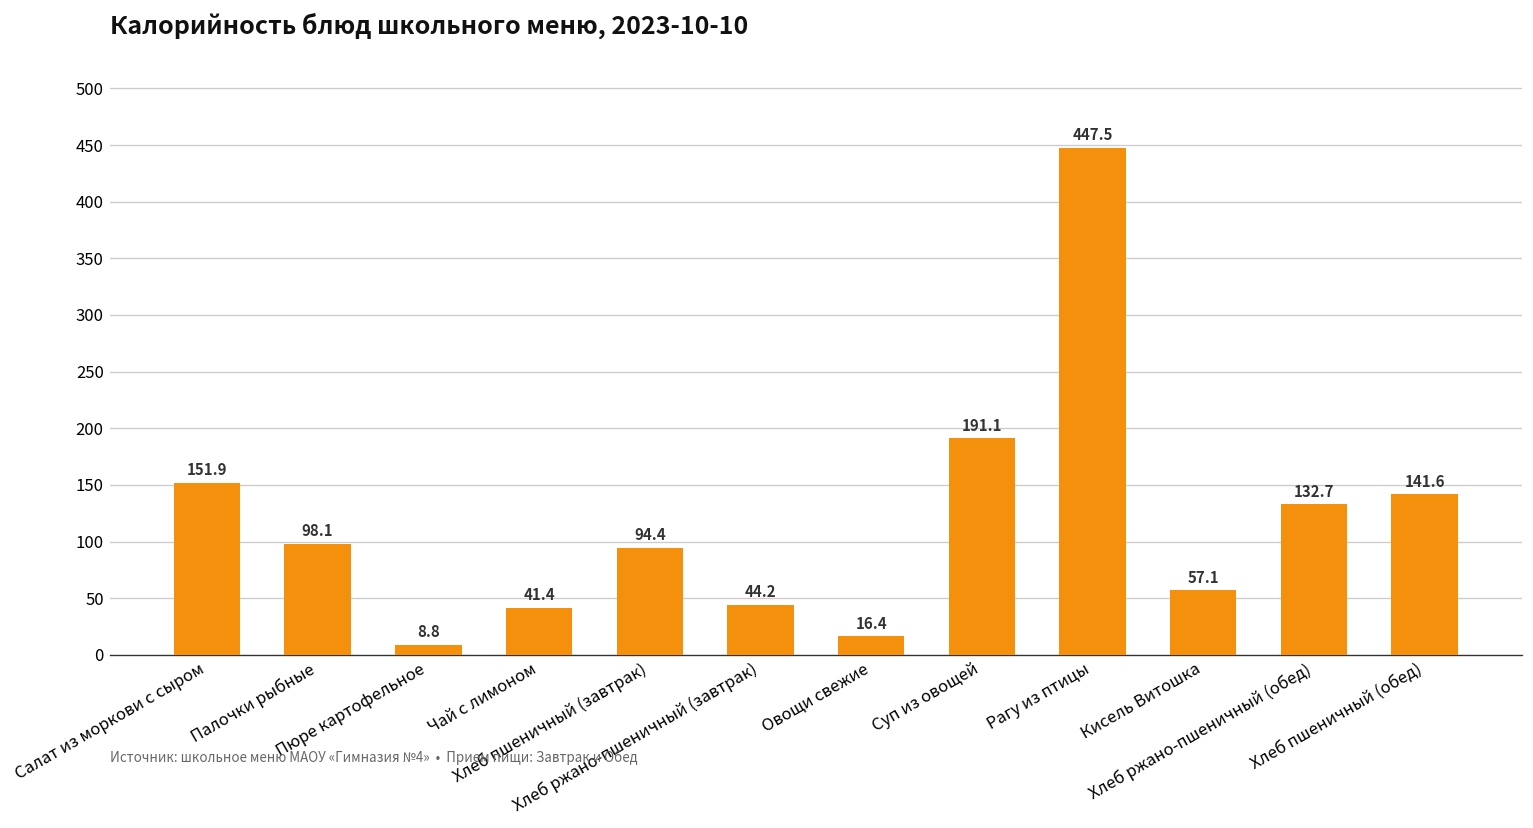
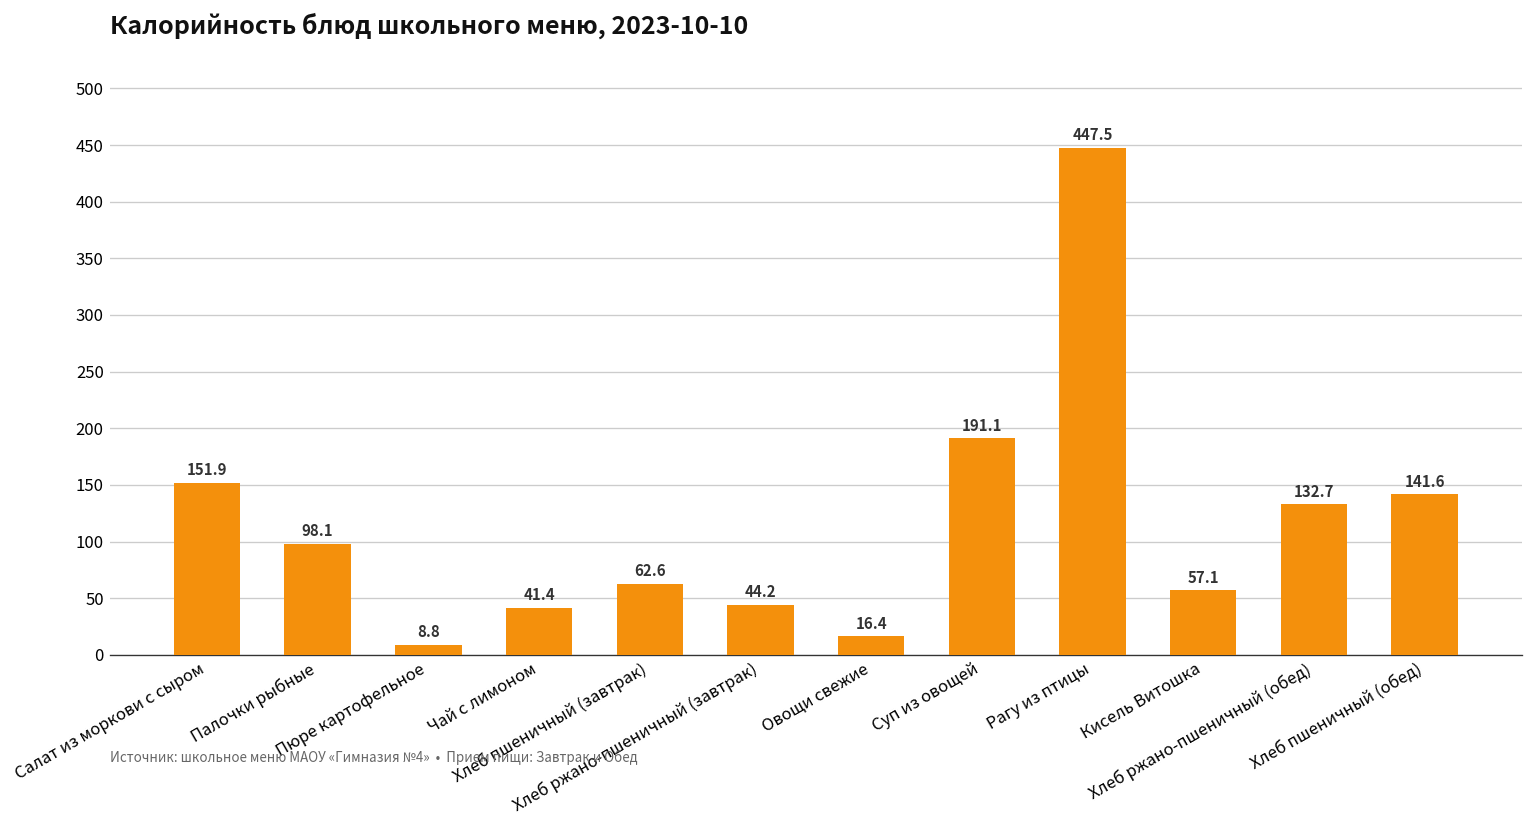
Хлеб пшеничный (завтрак): 94.4 -> 62.6
